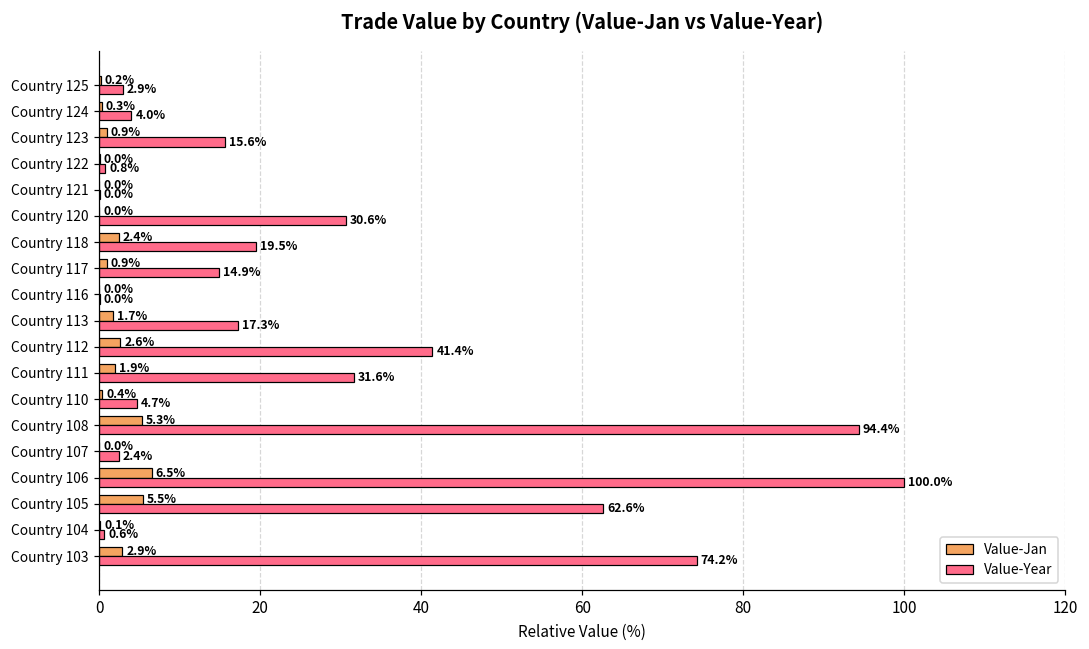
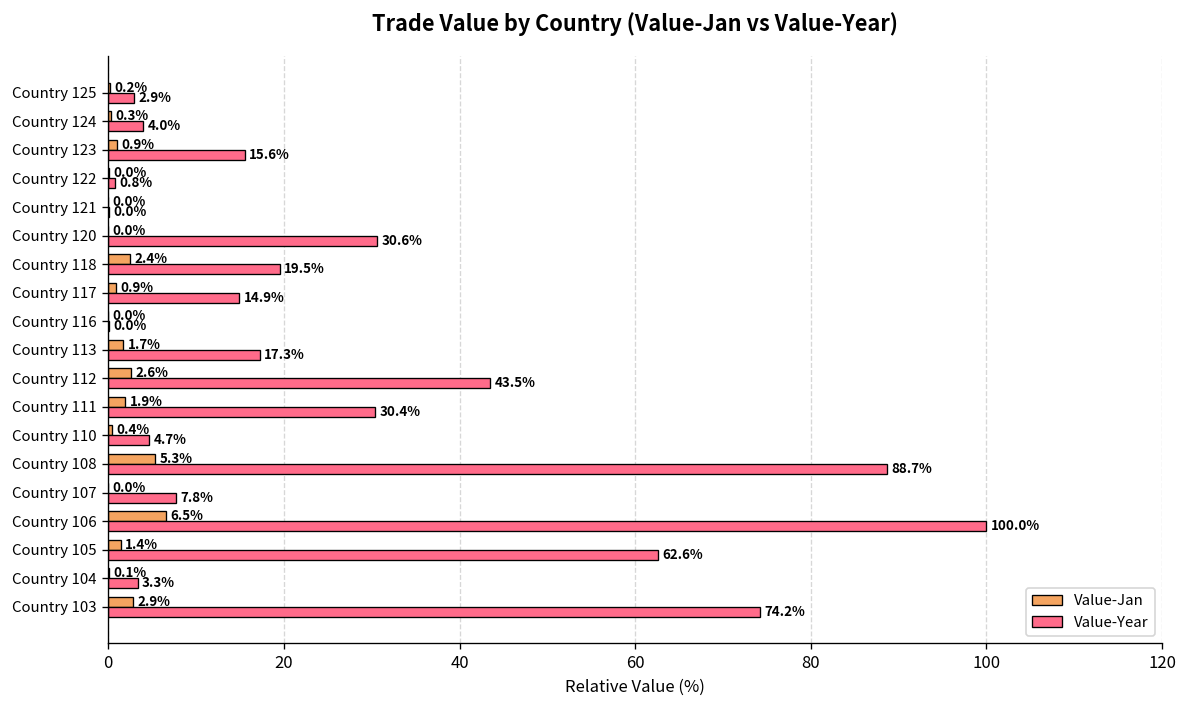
Value-Year, Country 112: 41.4% -> 43.5%
Value-Year, Country 111: 31.6% -> 30.4%
Value-Year, Country 108: 94.4% -> 88.7%
Value-Year, Country 107: 2.4% -> 7.8%
Value-Jan, Country 105: 5.5% -> 1.4%
Value-Year, Country 104: 0.6% -> 3.3%
